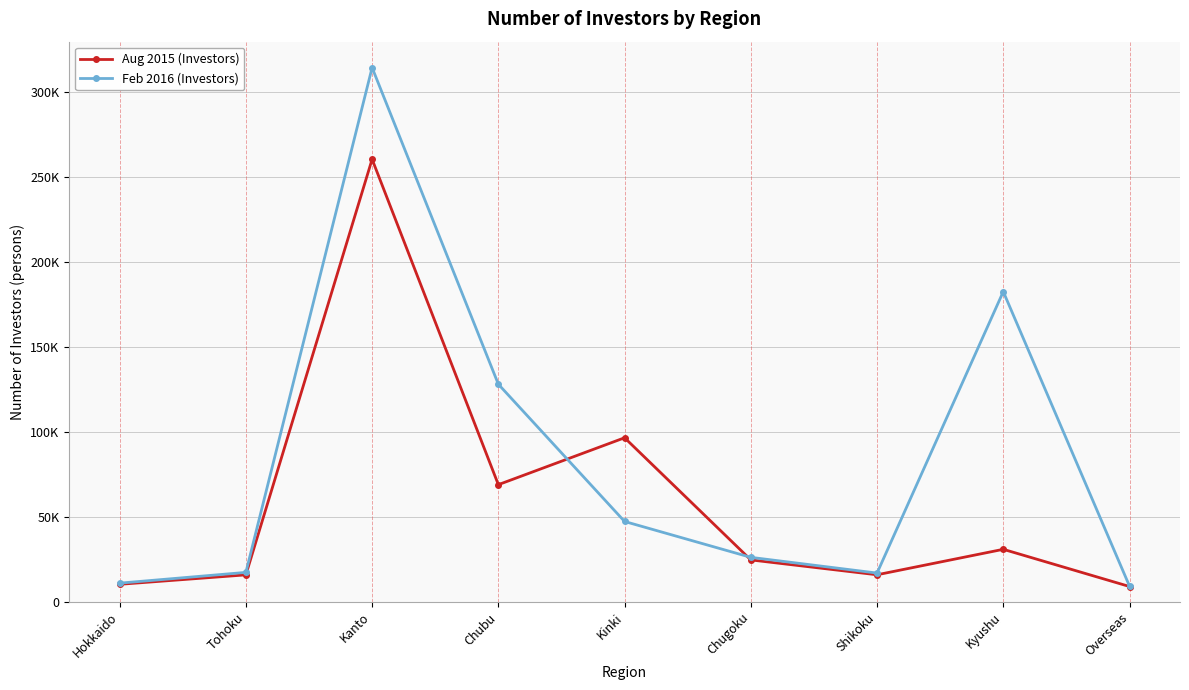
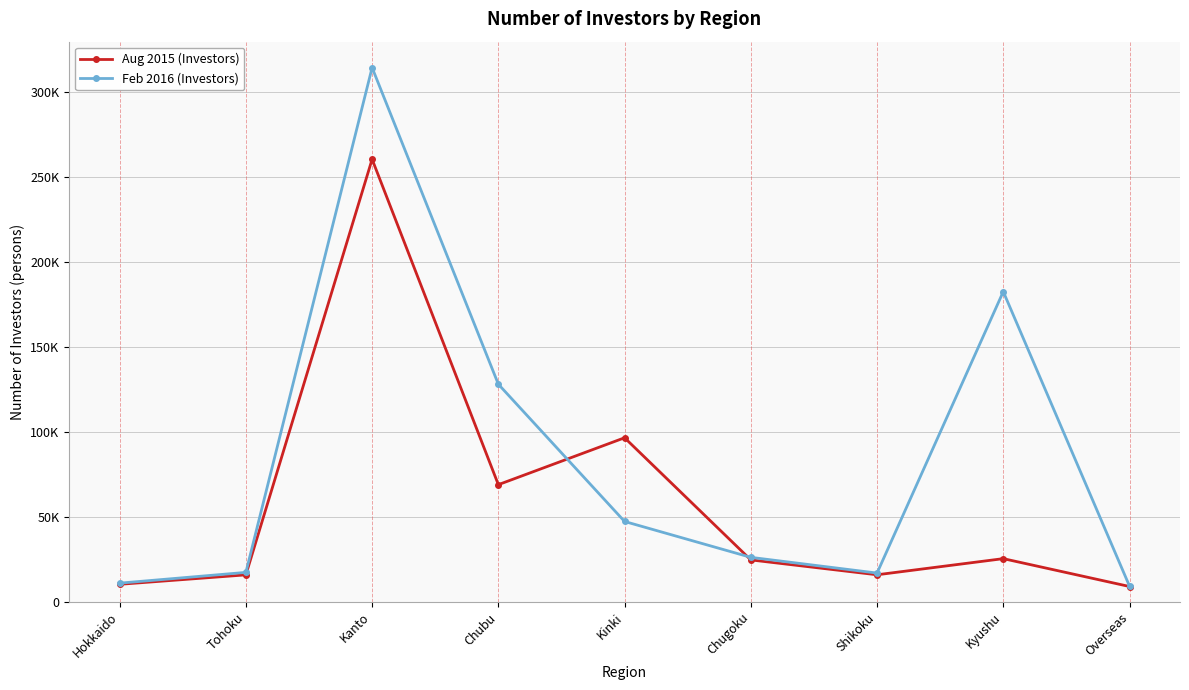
Aug 2015 (Investors), Kyushu: 31000 -> 25000
